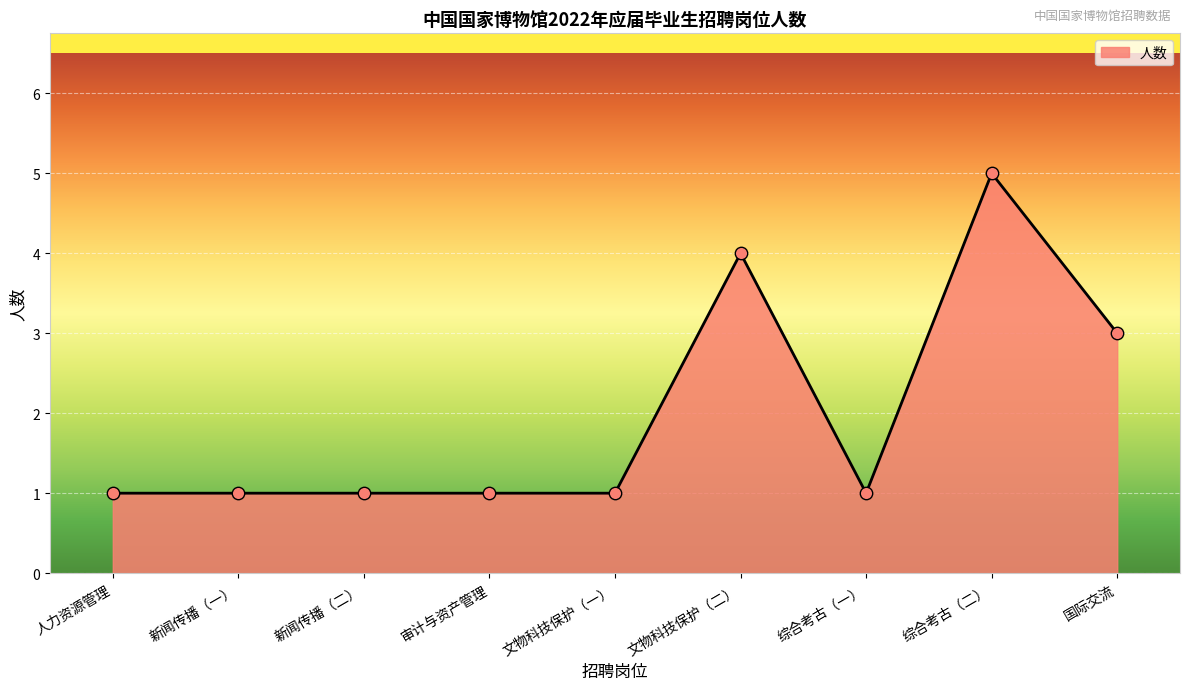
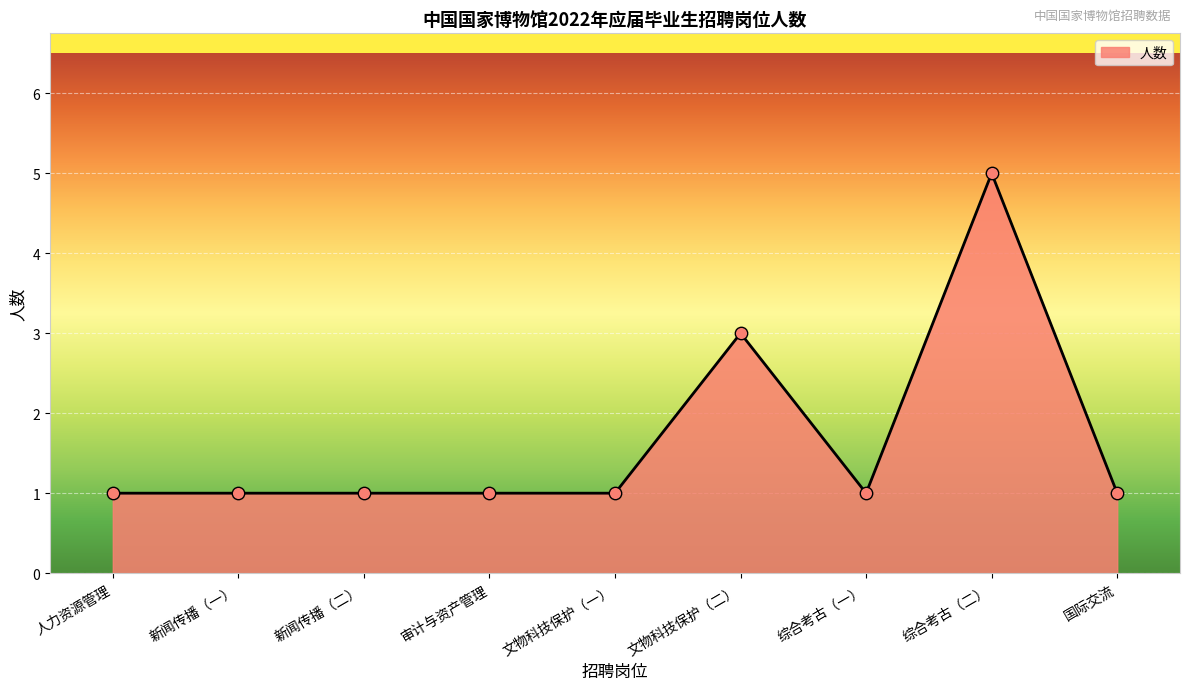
文物科技保护（二）: 4 -> 3
国际交流: 3 -> 1
